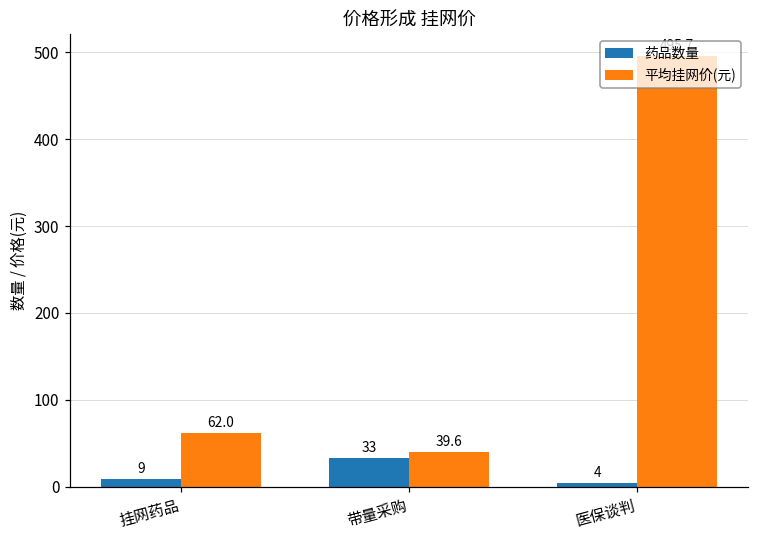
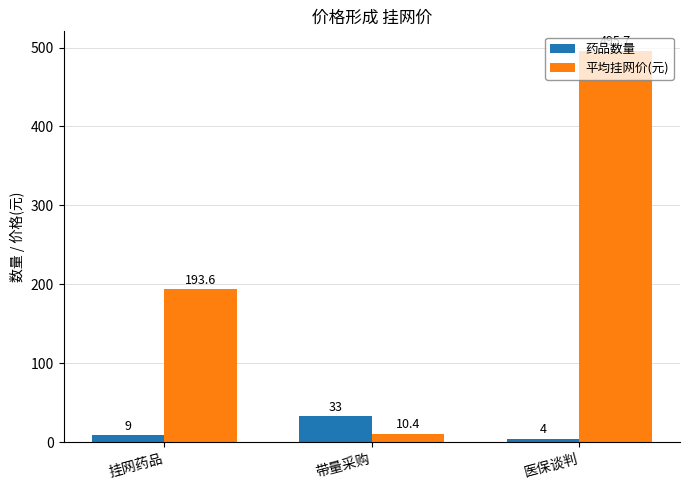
平均挂网价(元), 挂网药品: 62.0 -> 193.6
平均挂网价(元), 带量采购: 39.6 -> 10.4
